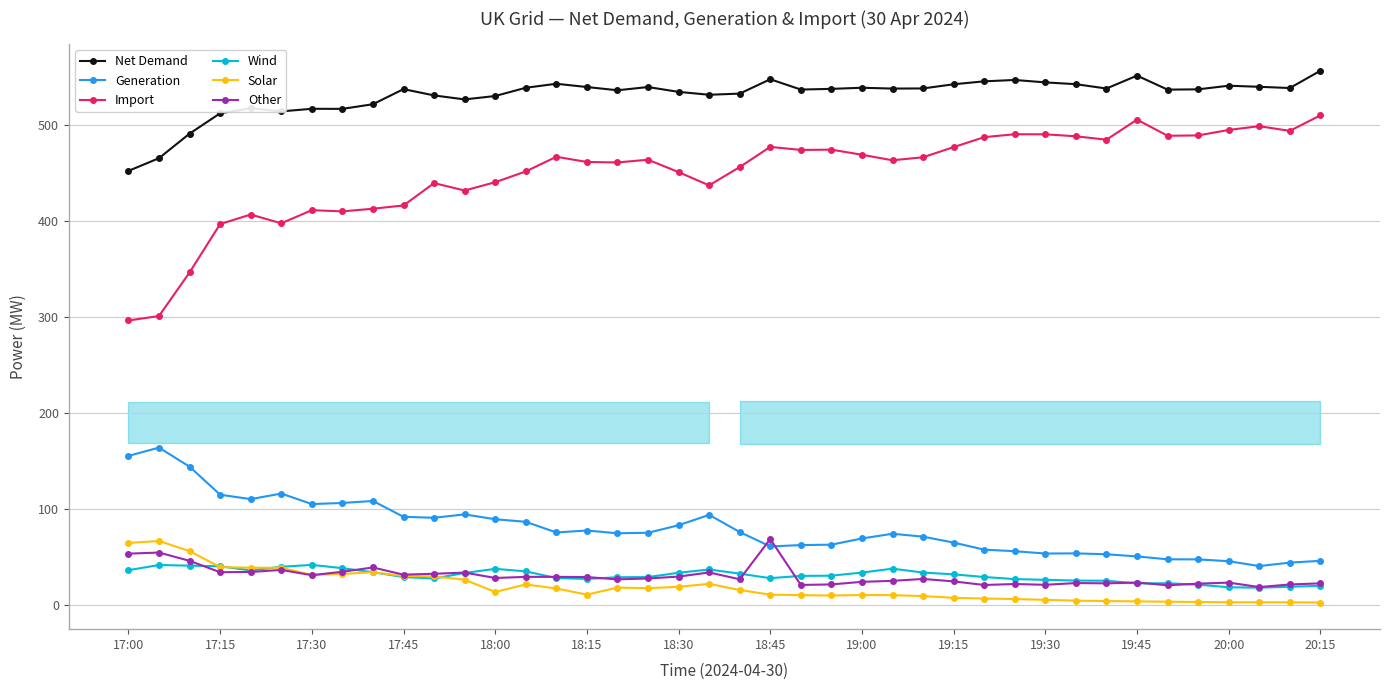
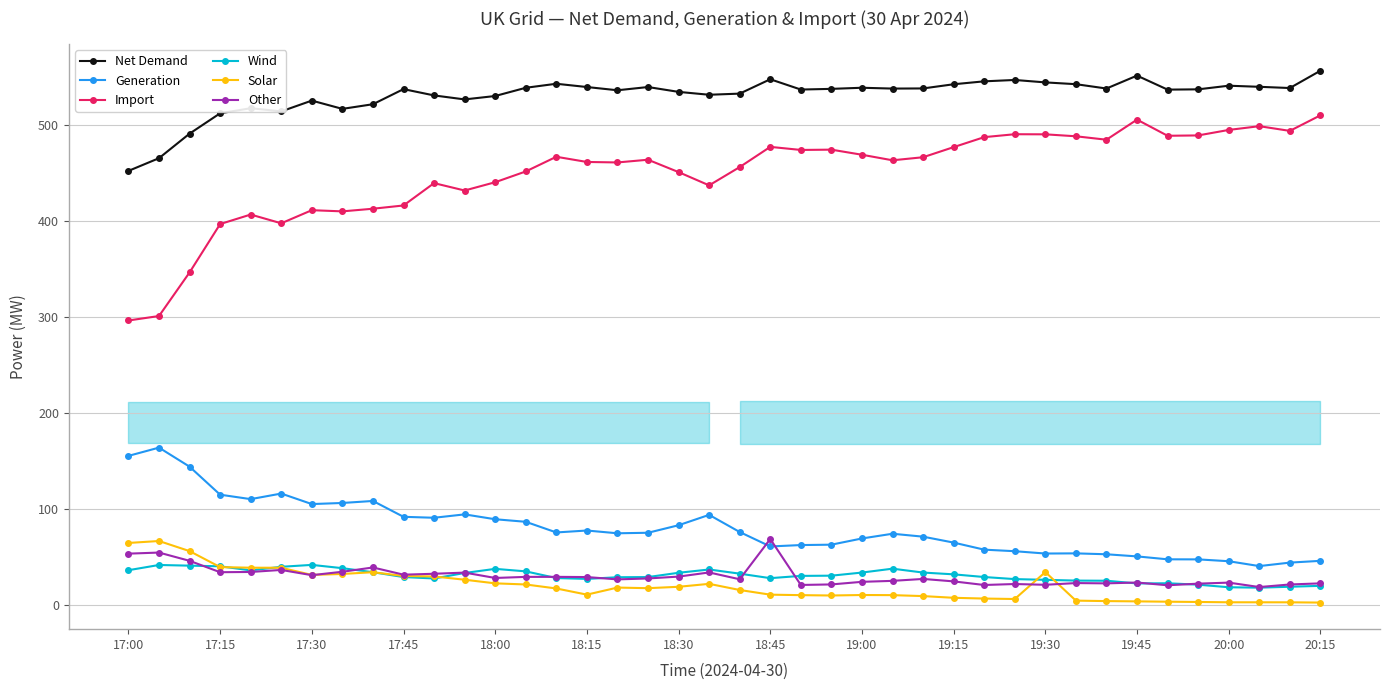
Net Demand, 17:30: 520 -> 530
Solar, 18:00: 10 -> 20
Solar, 19:30: 10 -> 30
